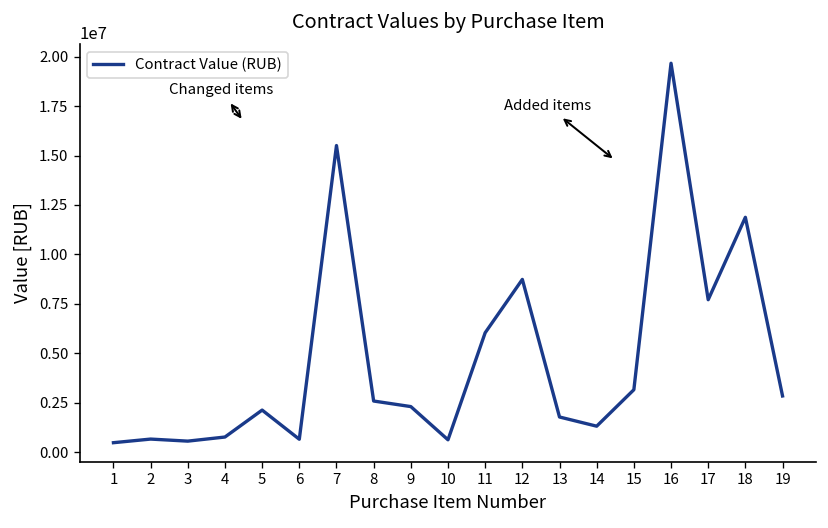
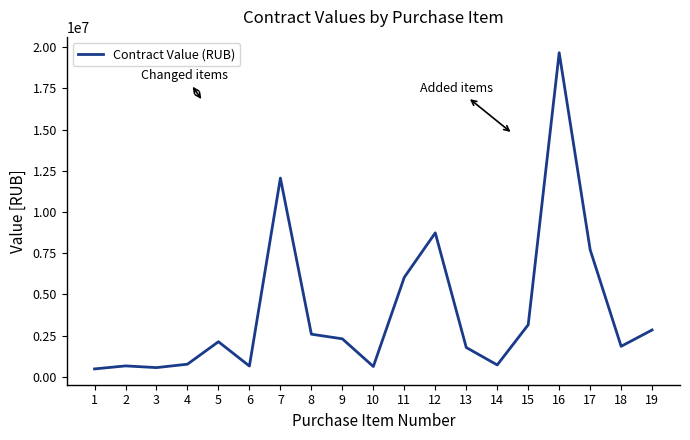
7: 15500000 -> 12100000
14: 1300000 -> 700000
18: 11900000 -> 1800000
